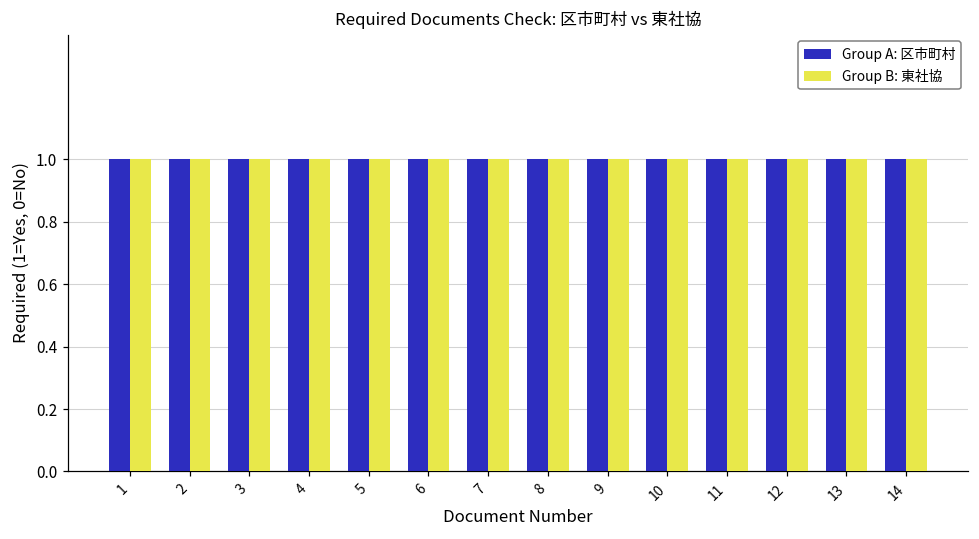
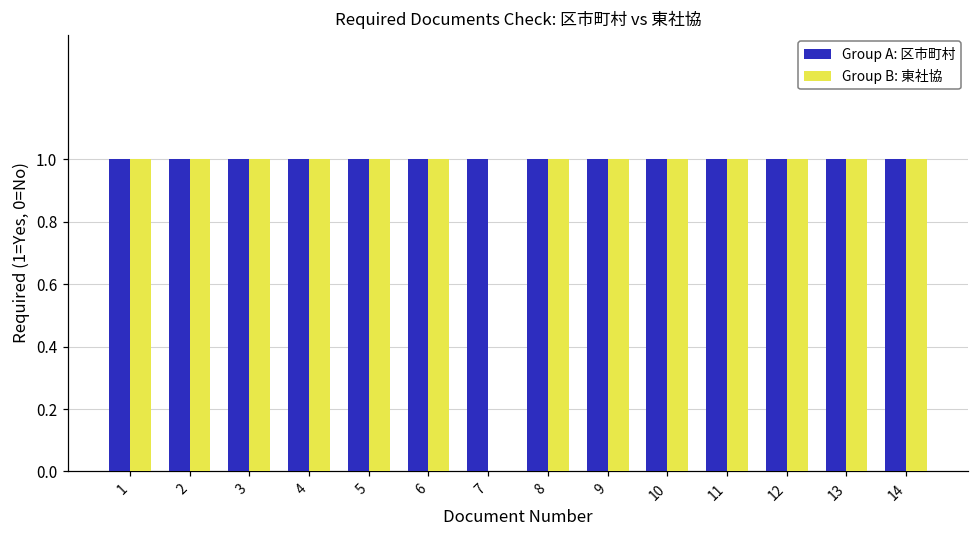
Group B: 東社協, 7: 1 -> 0
